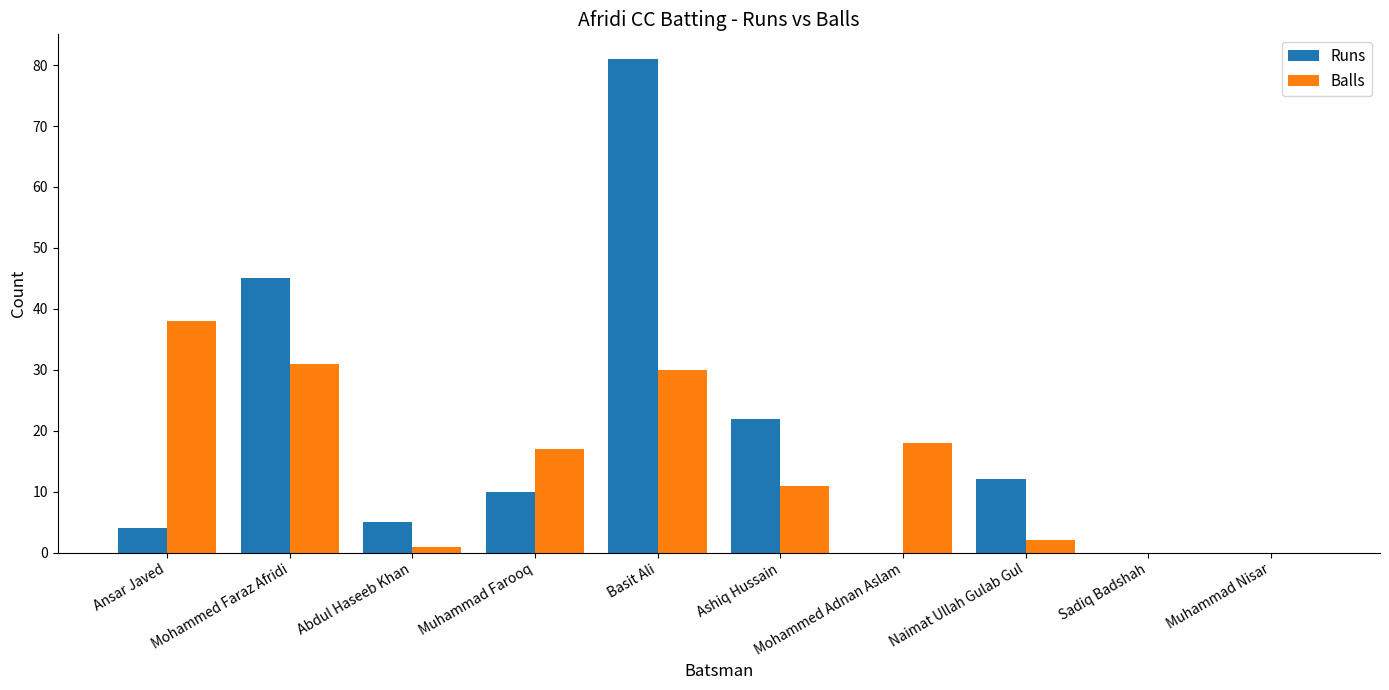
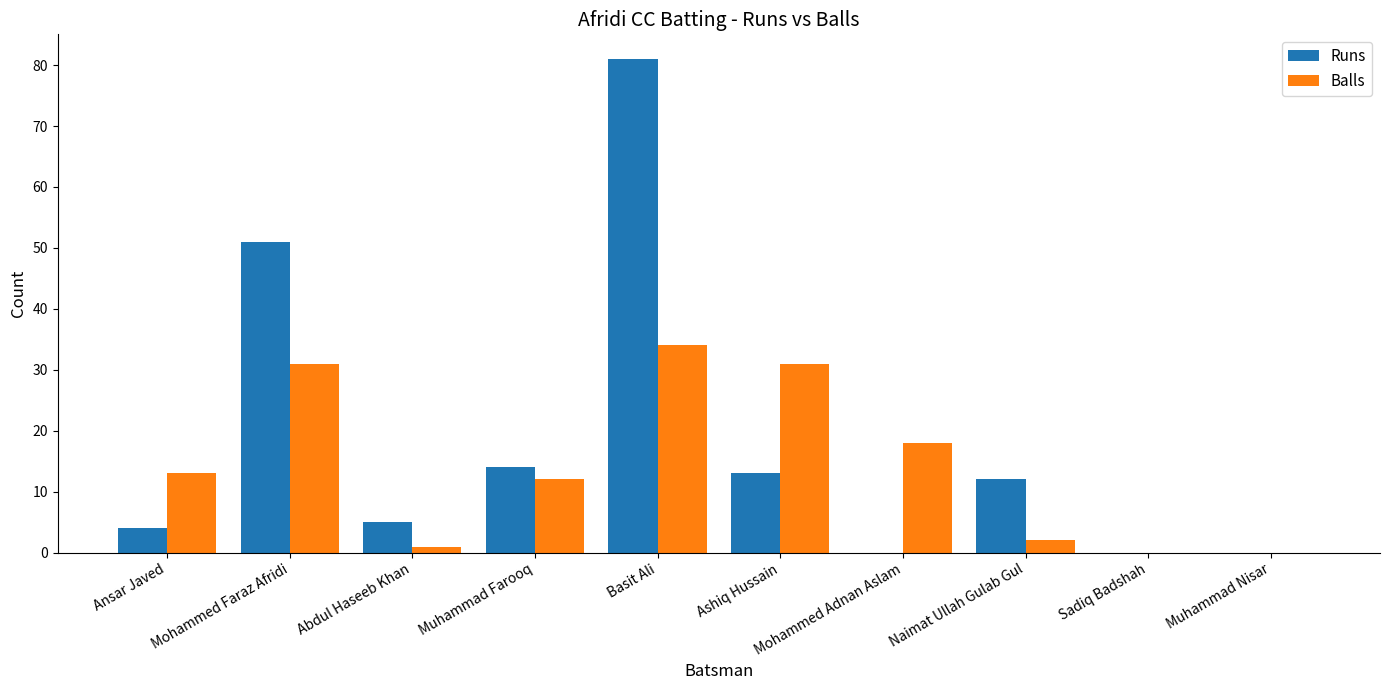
Balls, Ansar Javed: 38 -> 13
Runs, Mohammed Faraz Afridi: 45 -> 51
Runs, Muhammad Farooq: 10 -> 14
Balls, Muhammad Farooq: 17 -> 12
Balls, Basit Ali: 30 -> 34
Runs, Ashiq Hussain: 22 -> 13
Balls, Ashiq Hussain: 11 -> 31
